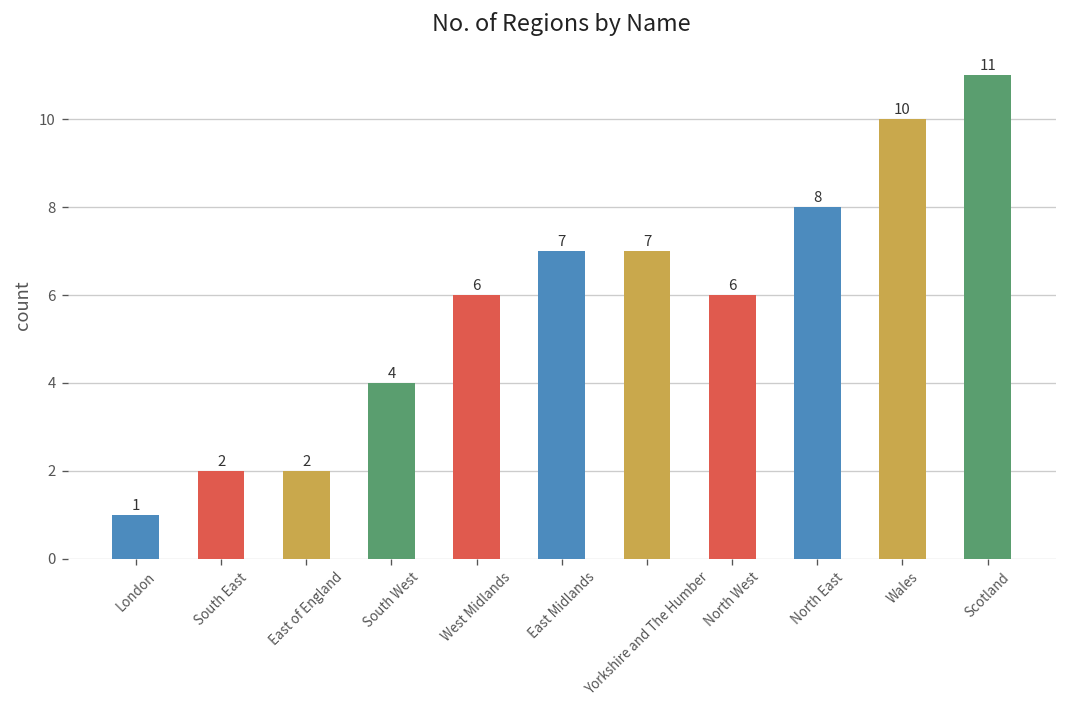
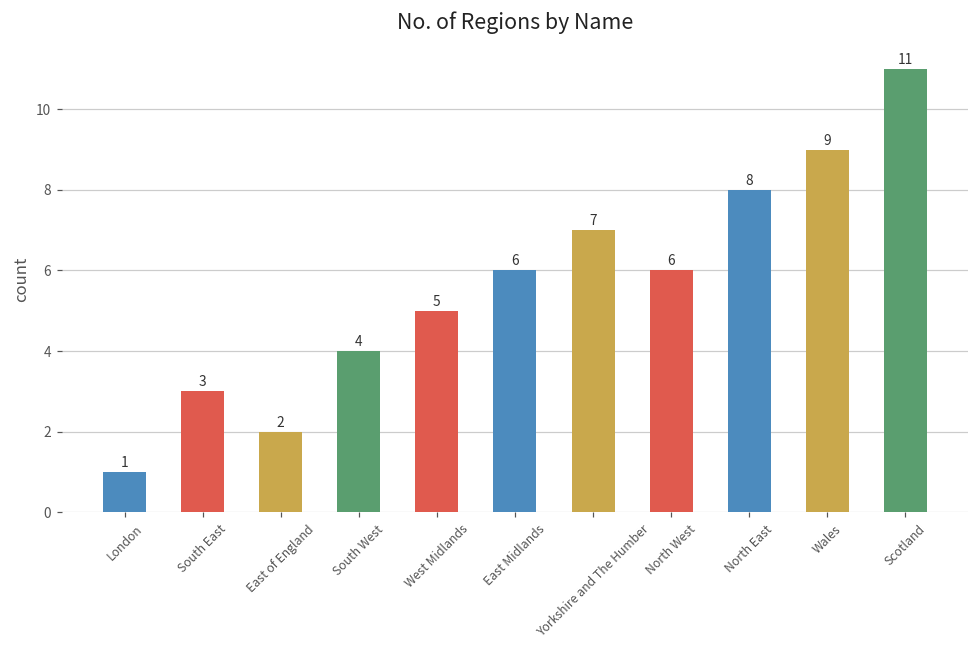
South East: 2 -> 3
West Midlands: 6 -> 5
East Midlands: 7 -> 6
Wales: 10 -> 9
